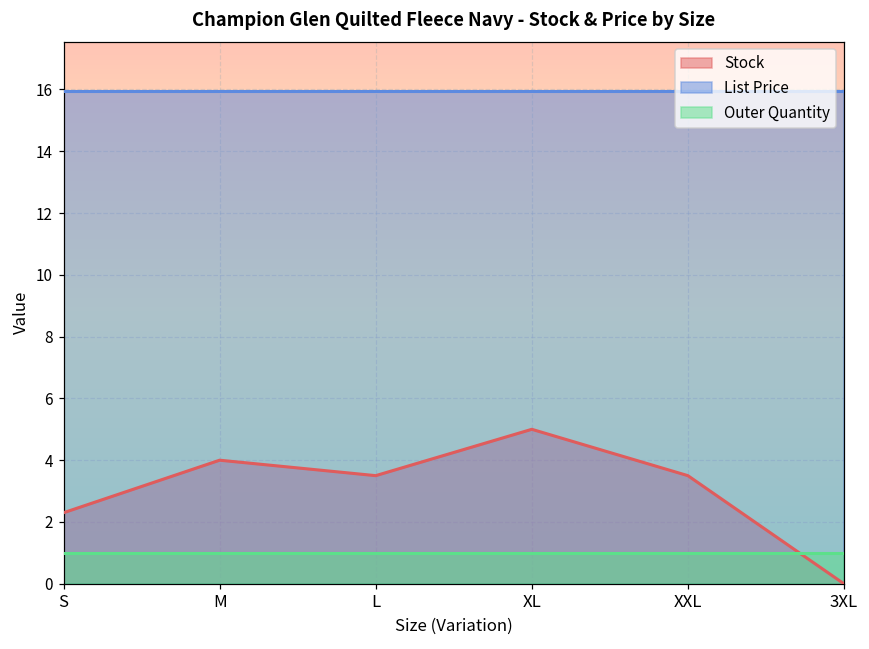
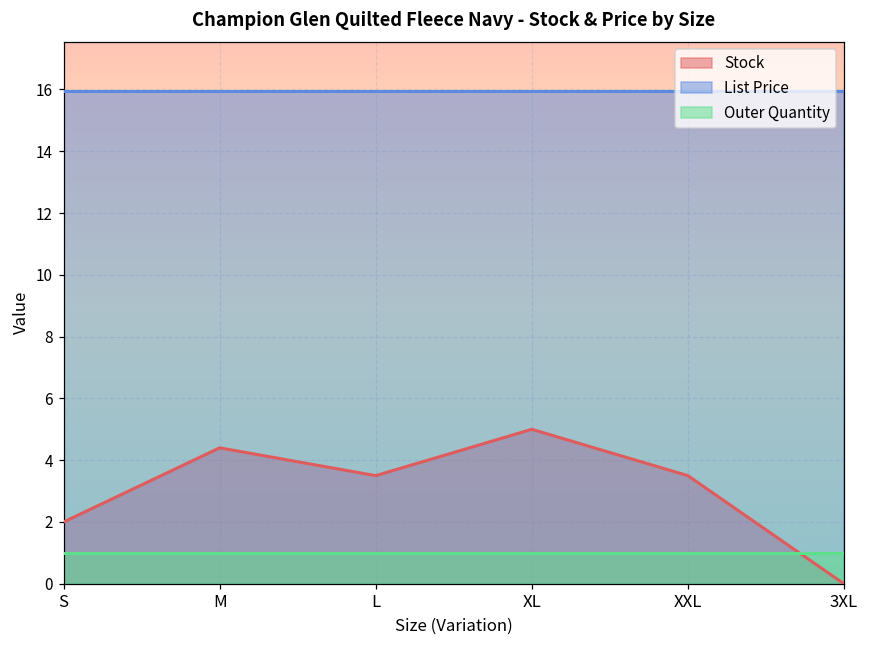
Stock, S: 2.3 -> 2.0
Stock, M: 4.0 -> 4.4
